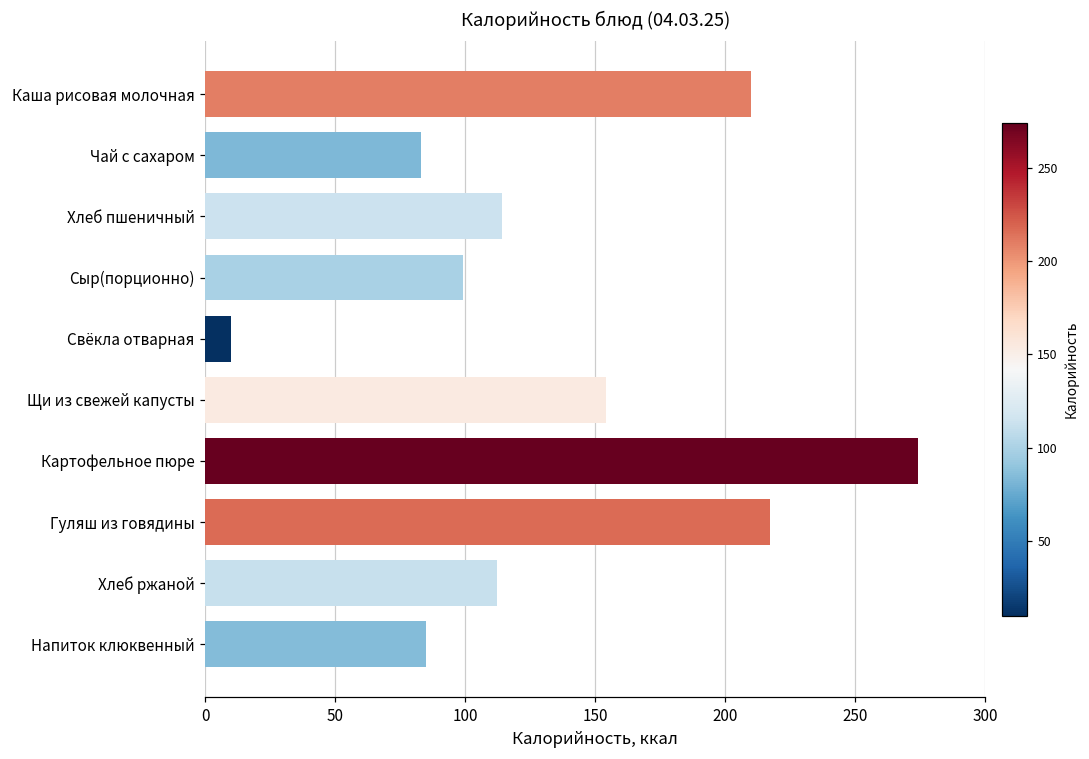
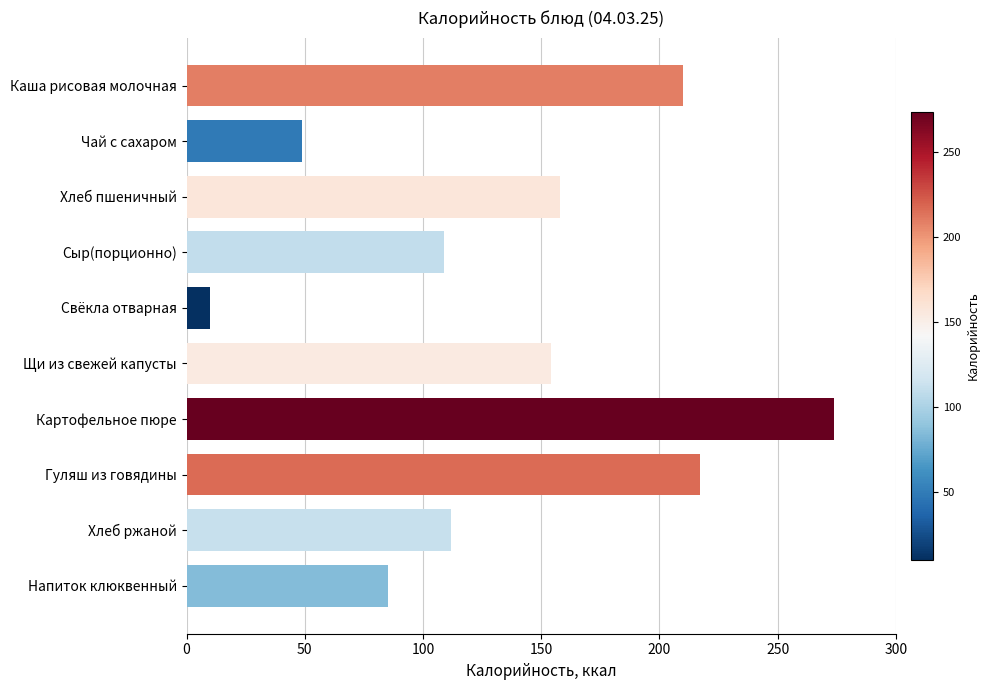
Чай с сахаром: 83 -> 49
Хлеб пшеничный: 114 -> 158
Сыр(порционно): 99 -> 109
